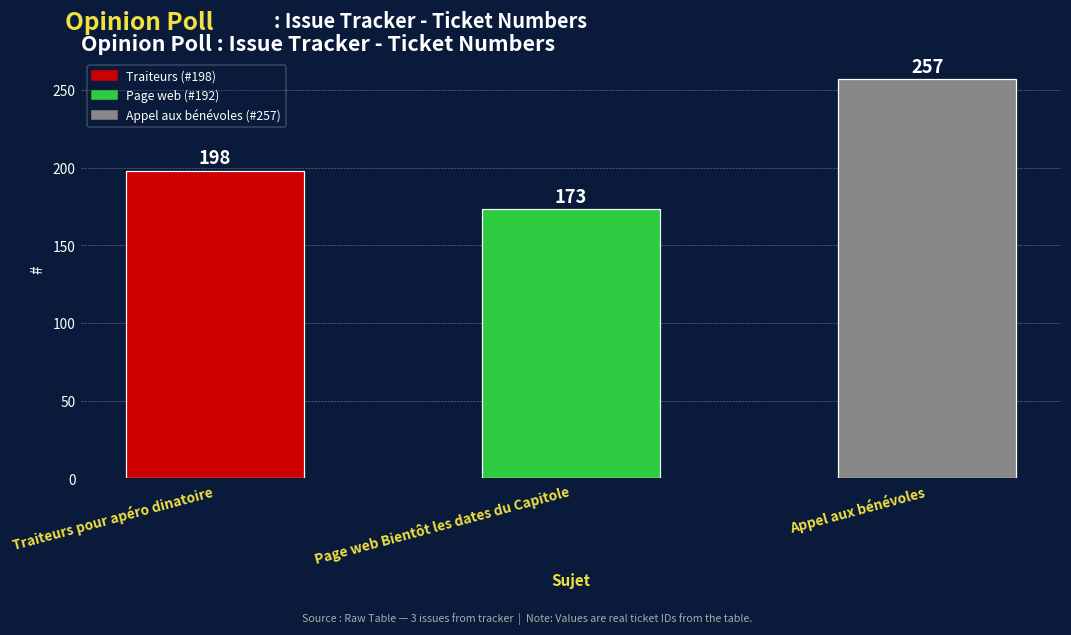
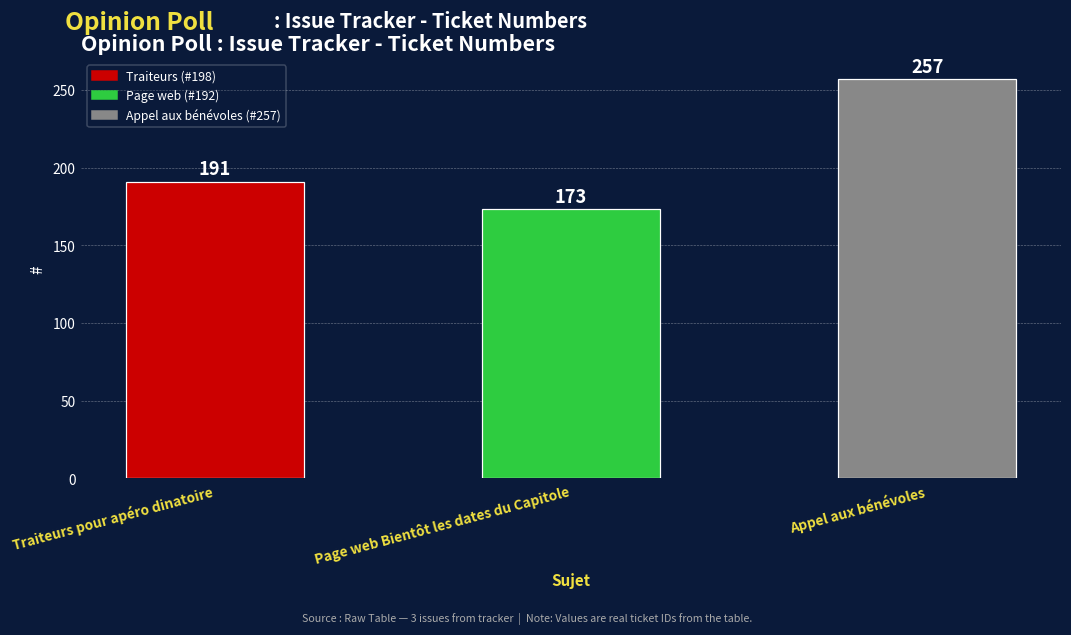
Traiteurs pour apéro dinatoire: 198 -> 191
